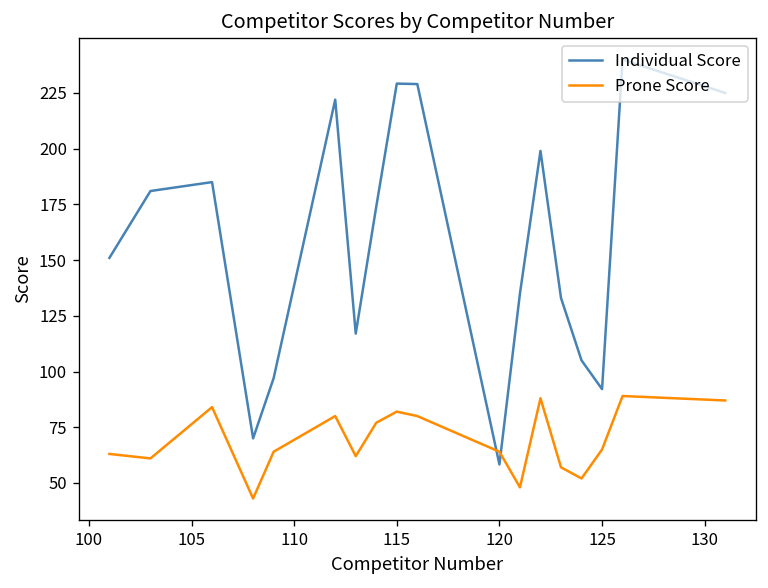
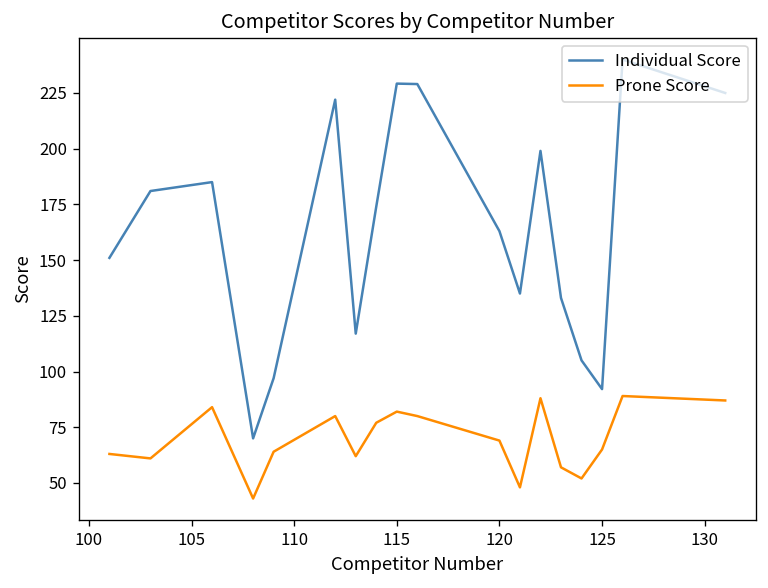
Individual Score, 120: 58 -> 163
Prone Score, 120: 64 -> 69
